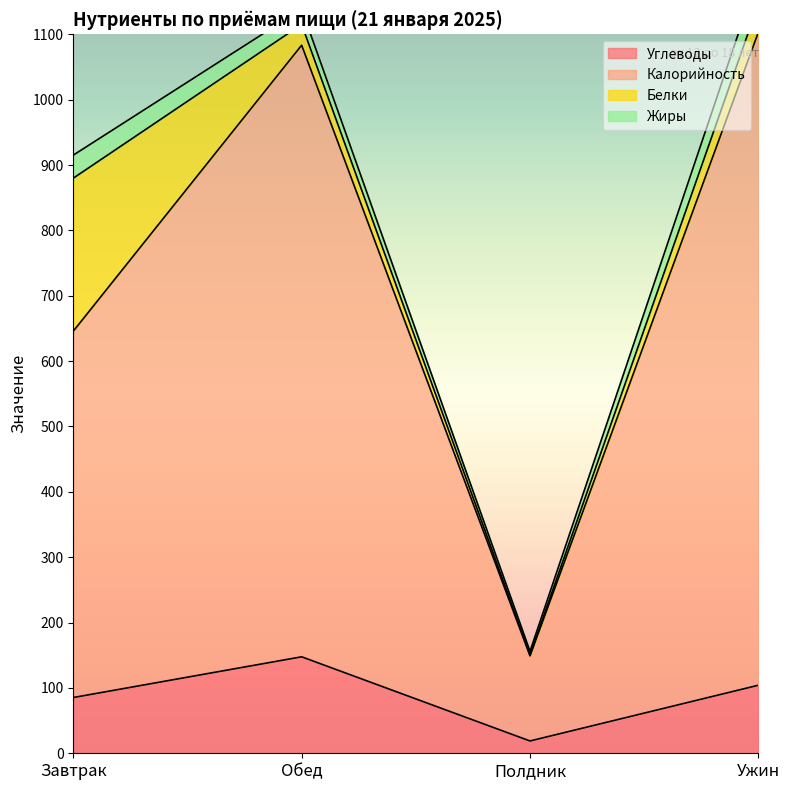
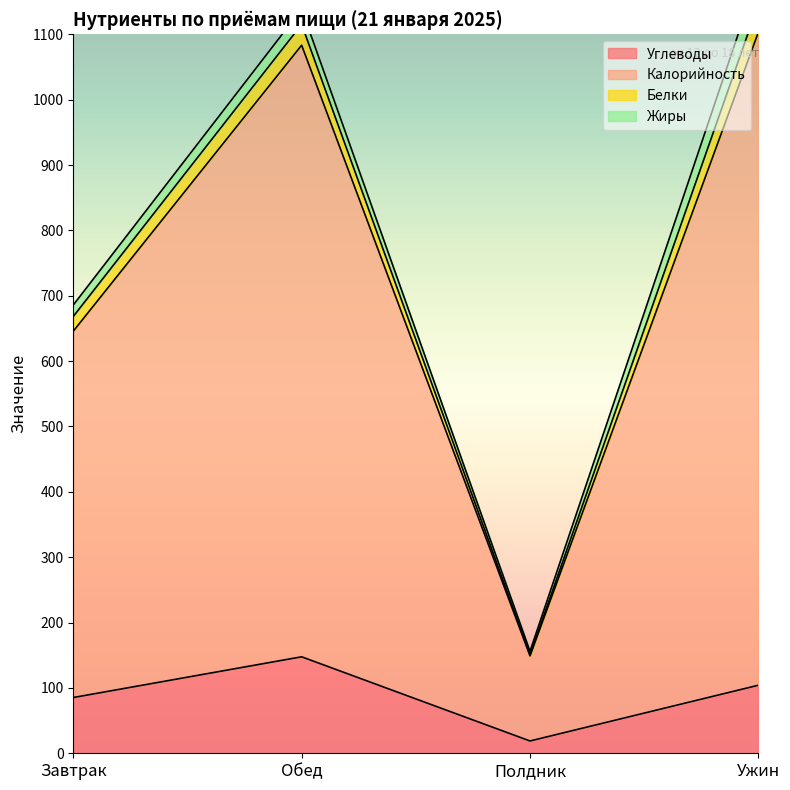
Белки, Завтрак: 230 -> 20
Жиры, Завтрак: 40 -> 20
